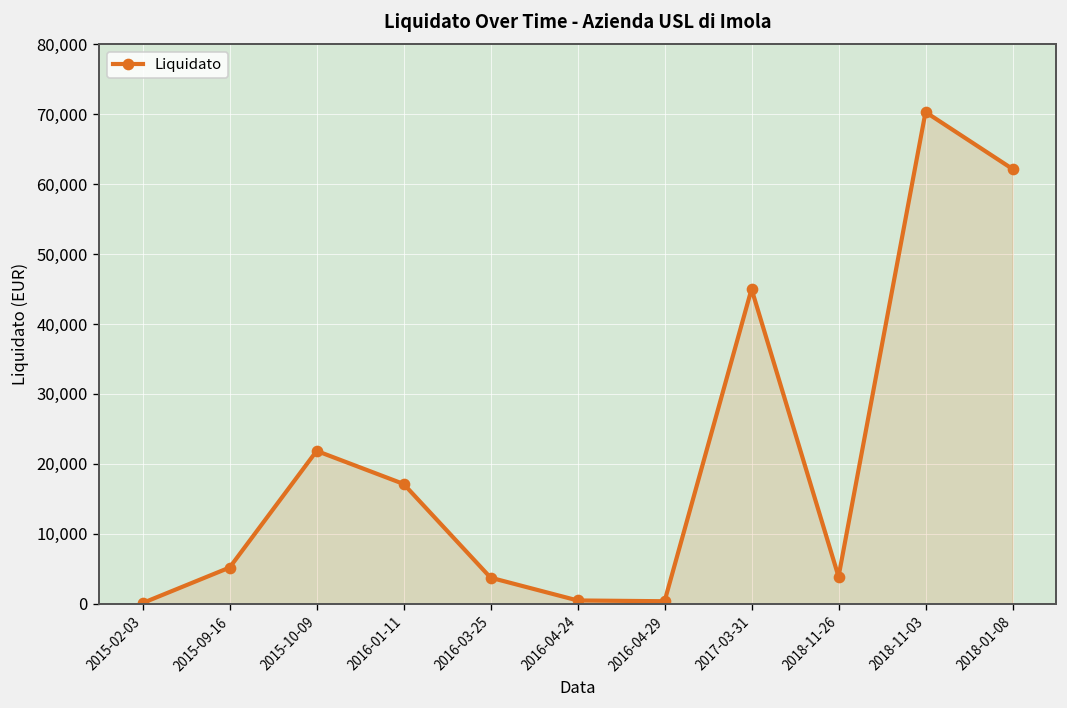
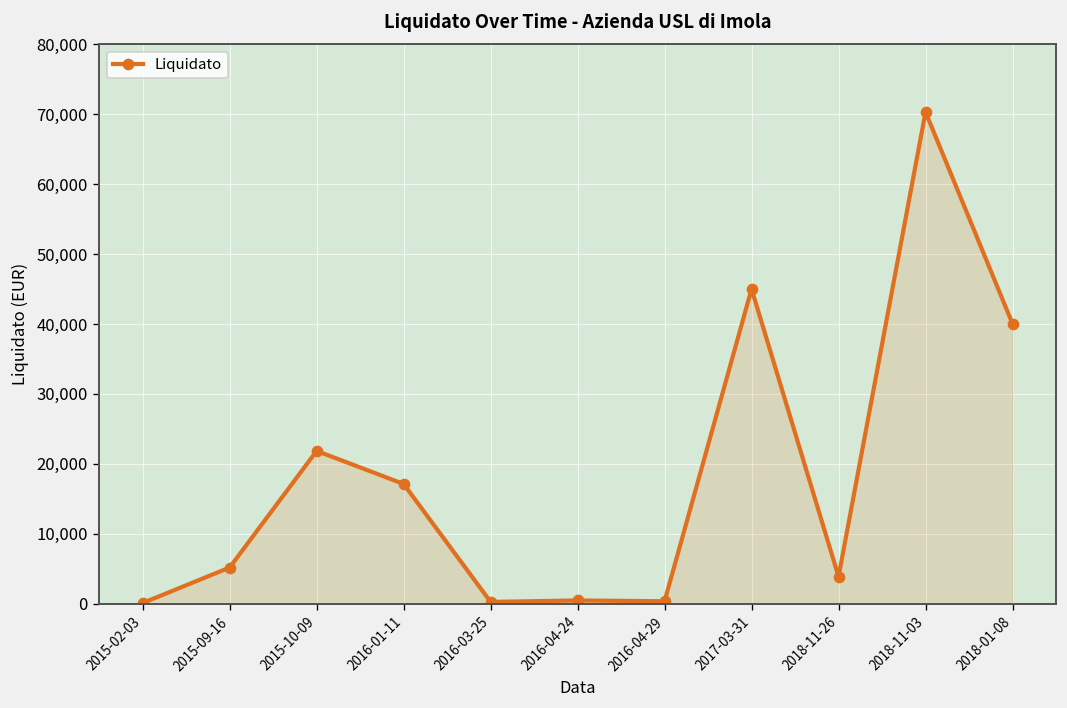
2016-03-25: 4,000 -> 0
2018-01-08: 62,000 -> 40,000
